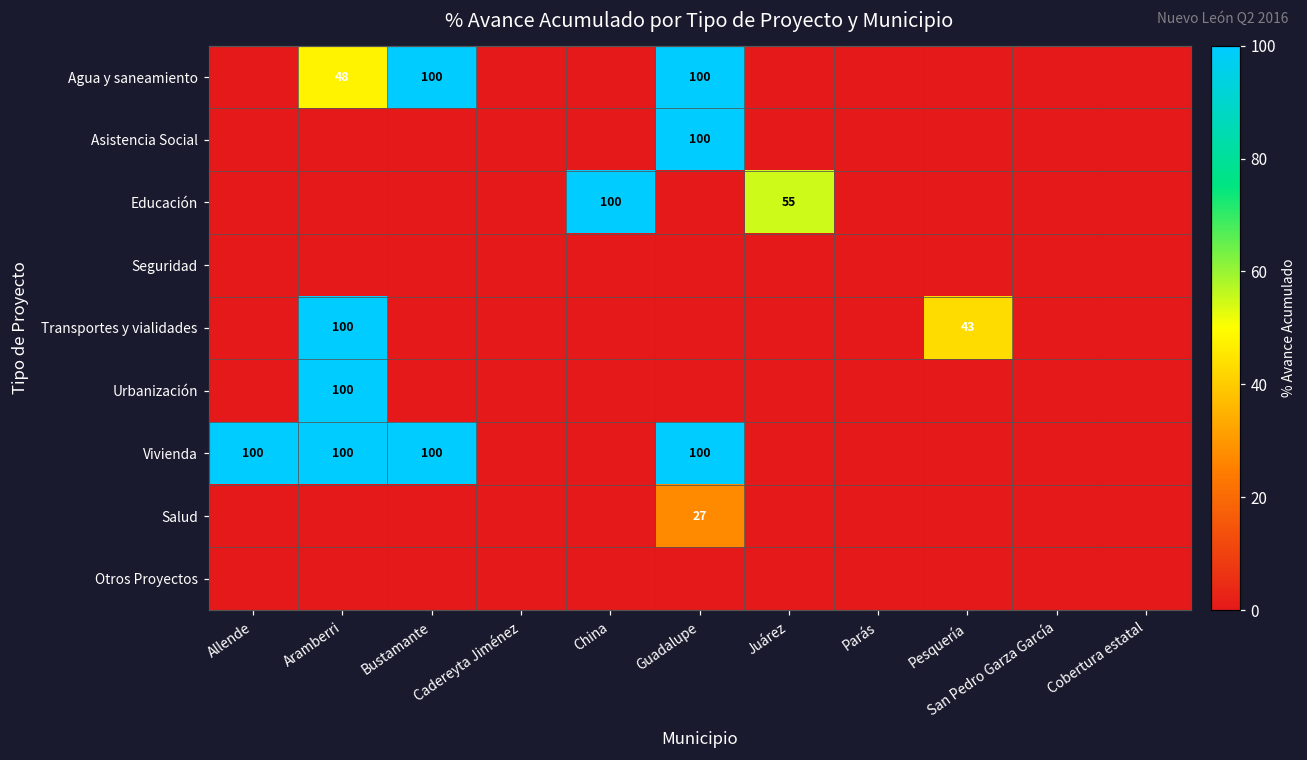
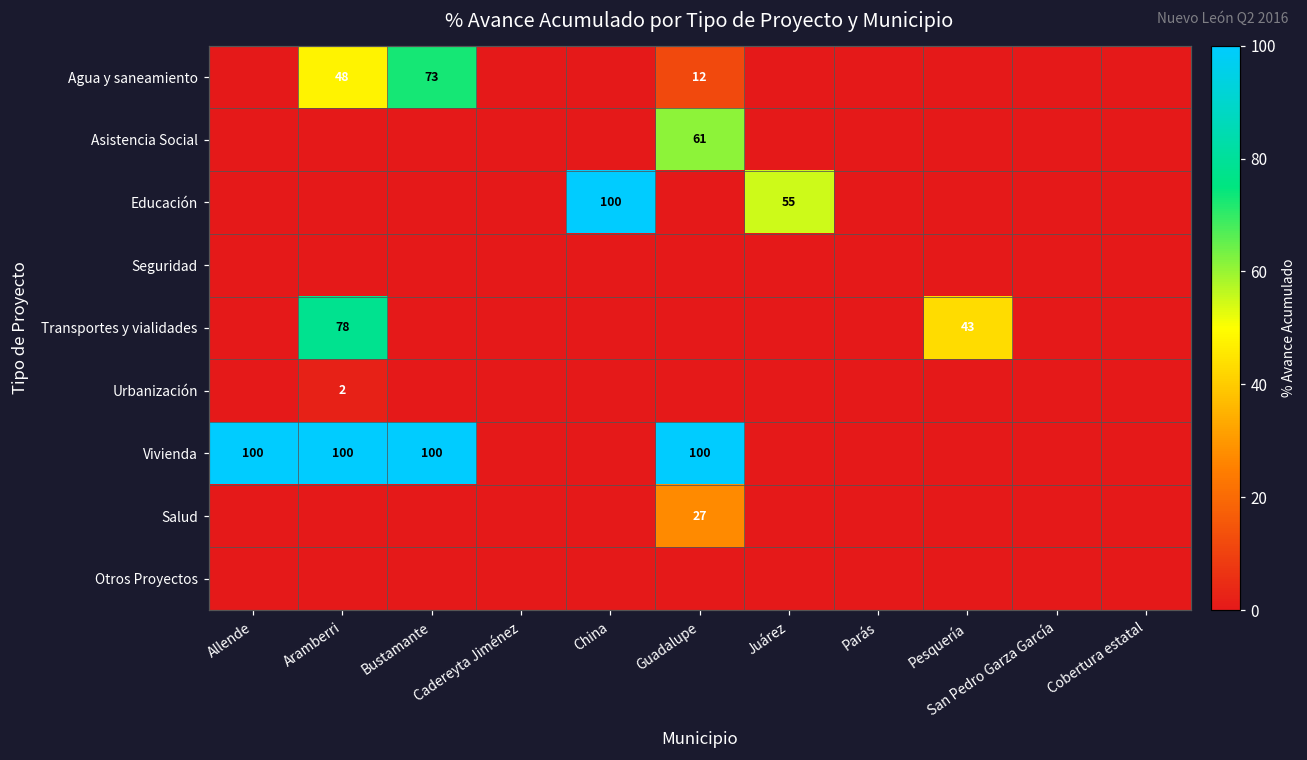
Agua y saneamiento, Bustamante: 100 -> 73
Agua y saneamiento, Guadalupe: 100 -> 12
Asistencia Social, Guadalupe: 100 -> 61
Transportes y vialidades, Aramberri: 100 -> 78
Urbanización, Aramberri: 100 -> 2
